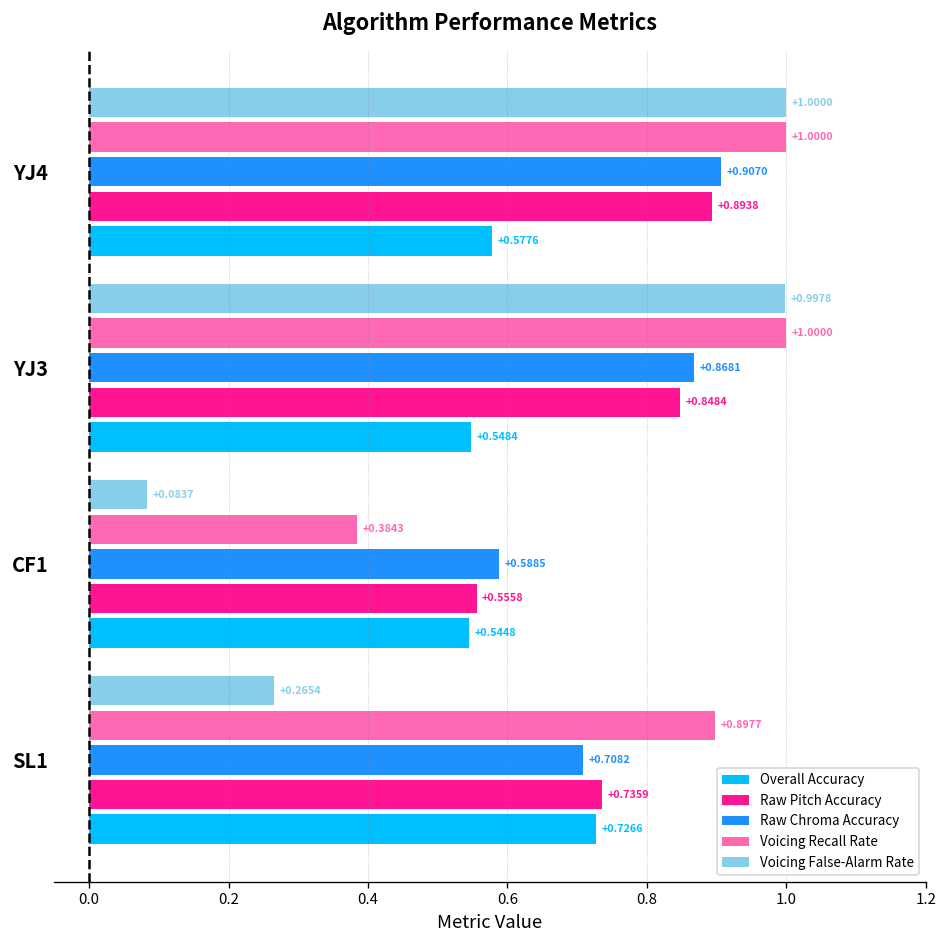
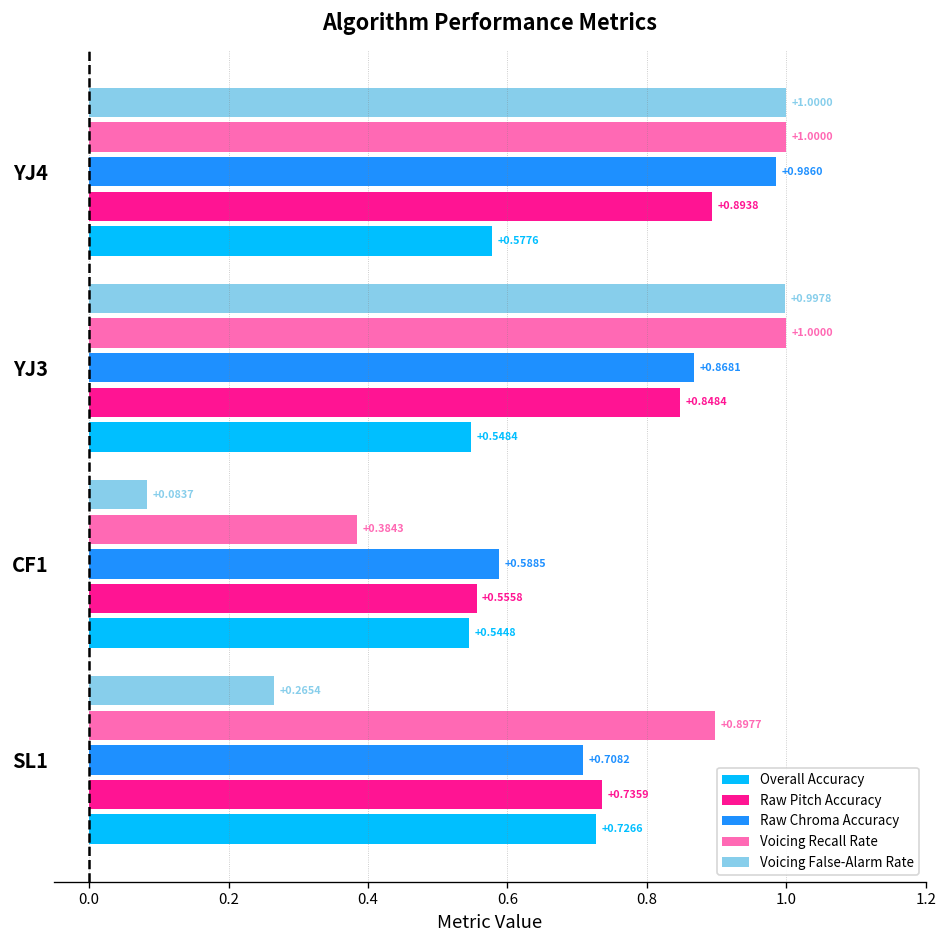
YJ4: +0.9070 -> +0.9860
